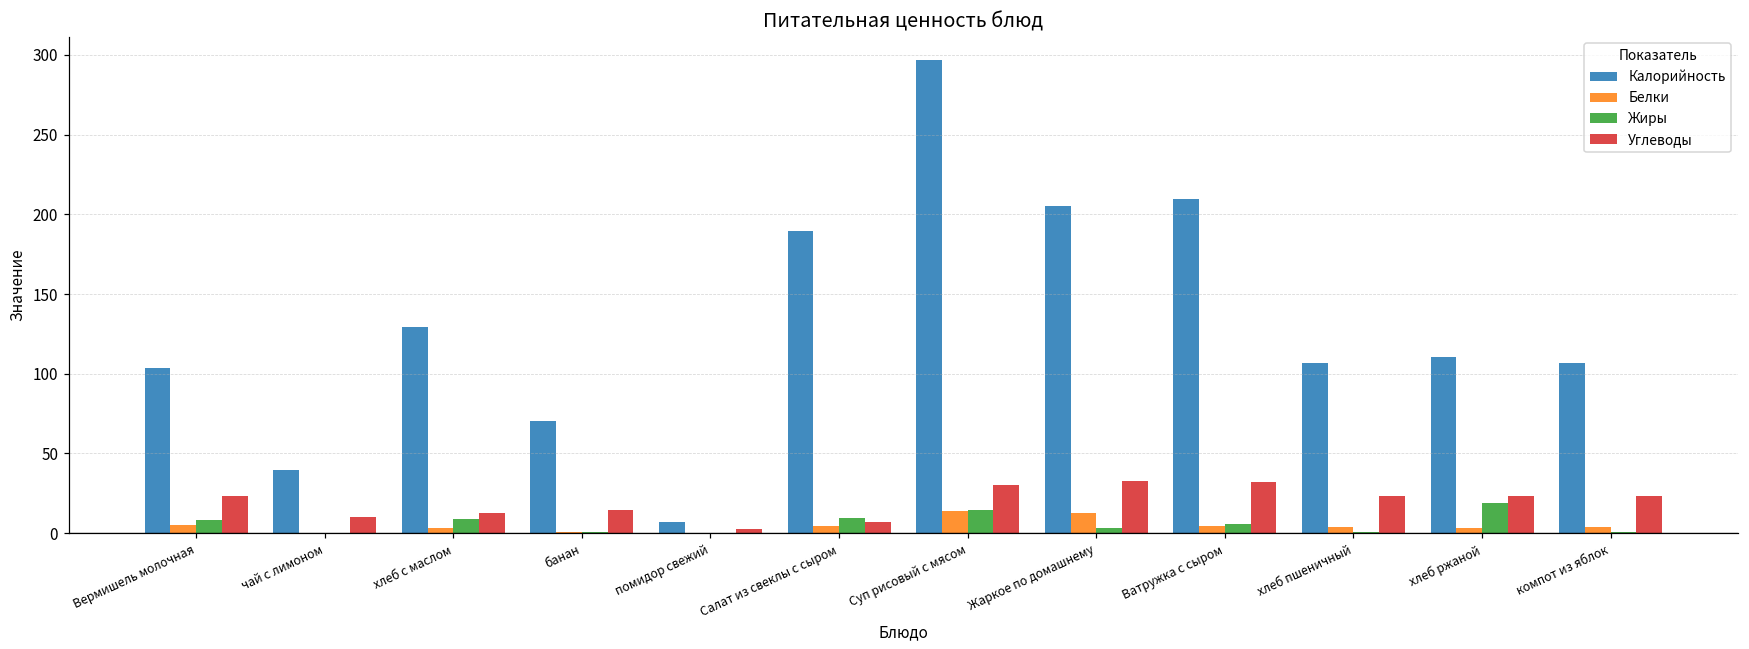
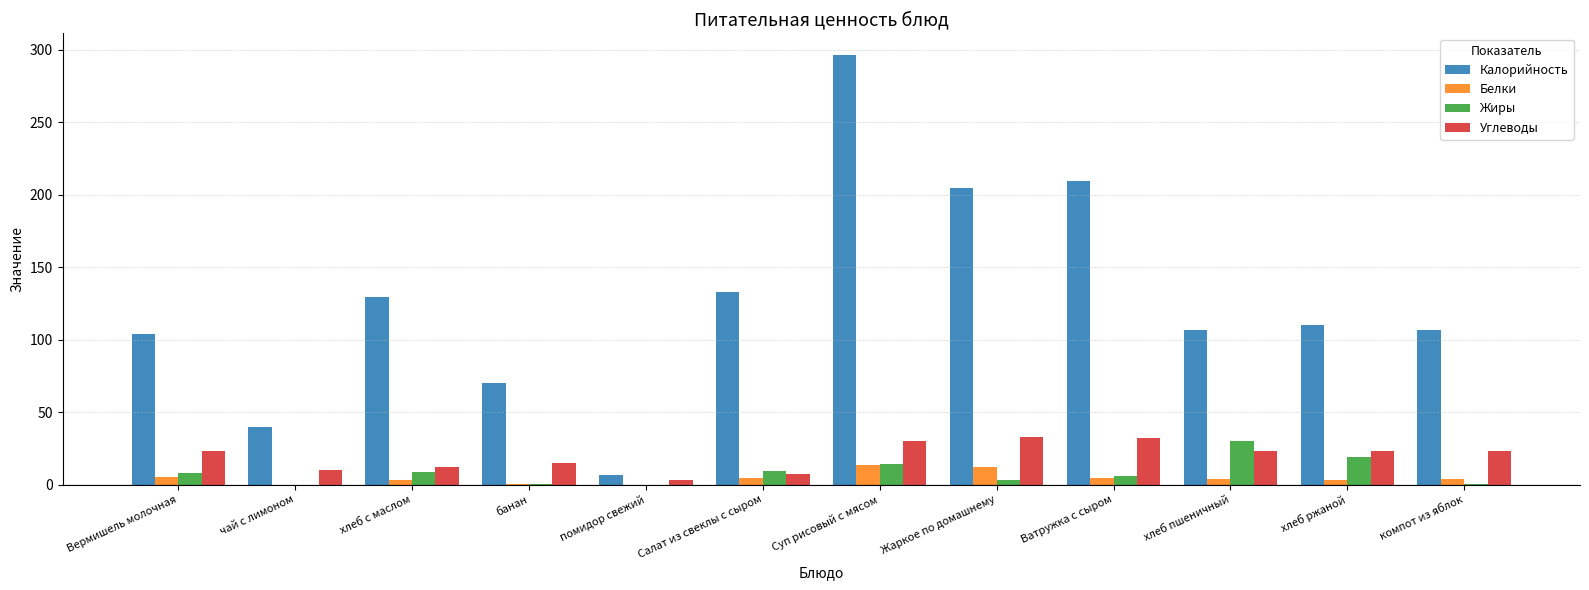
Калорийность, Салат из свеклы с сыром: 190 -> 133
Жиры, хлеб пшеничный: 0 -> 30
